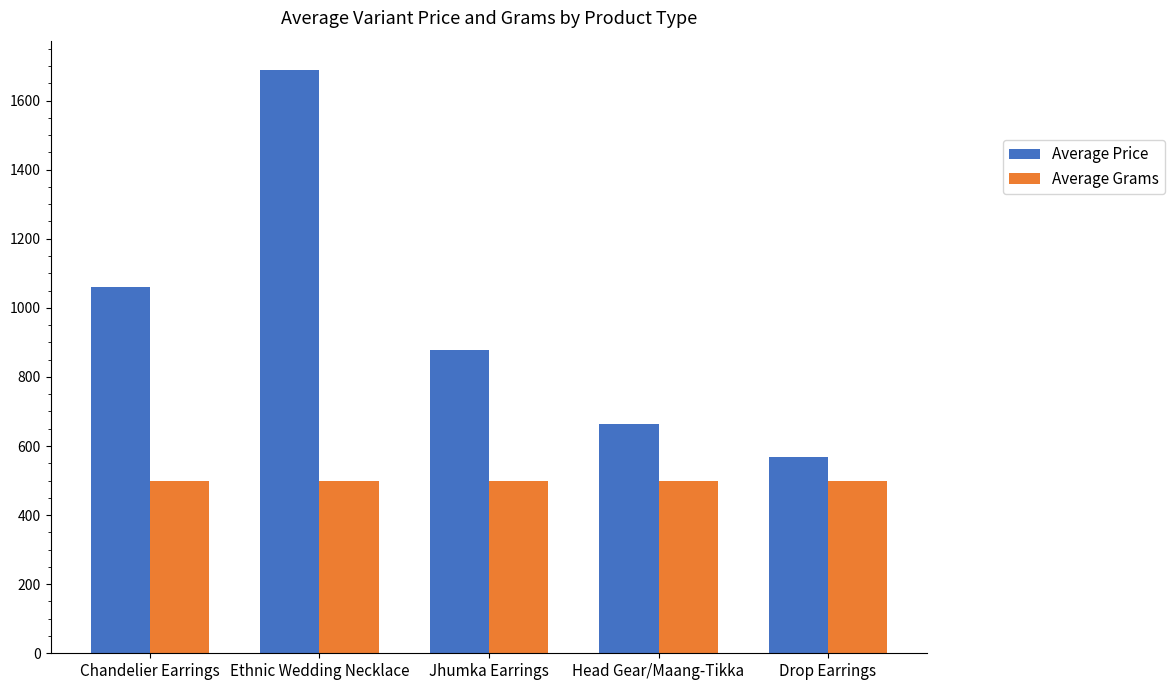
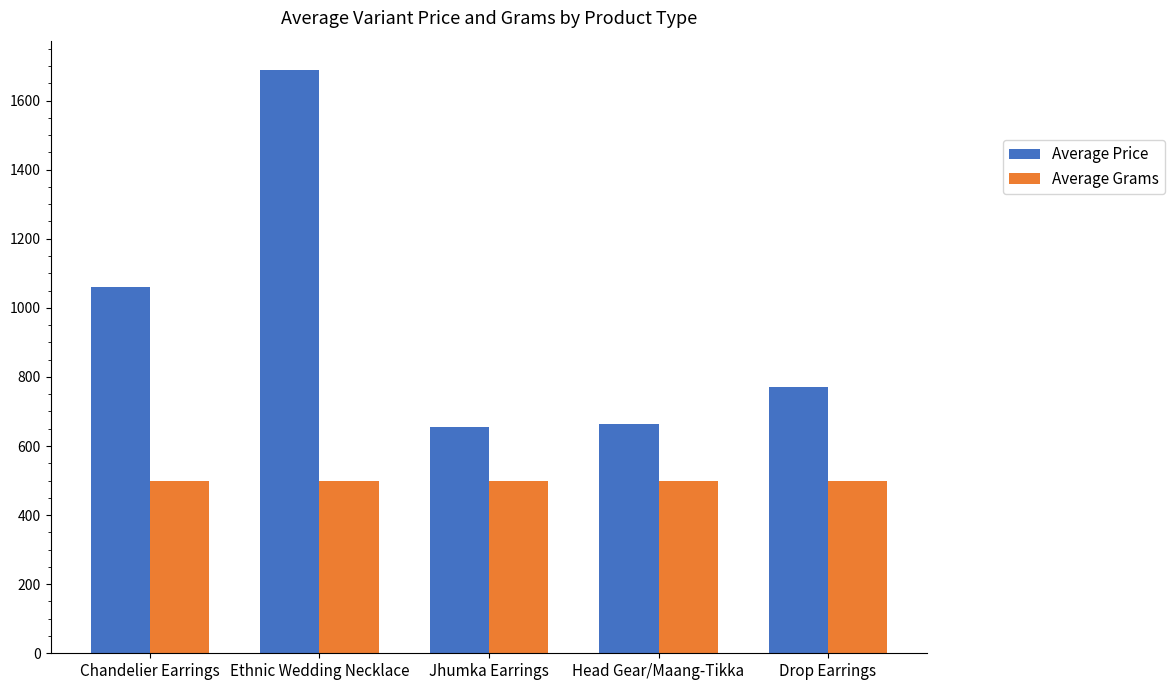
Average Price, Jhumka Earrings: 880 -> 650
Average Price, Drop Earrings: 570 -> 770
